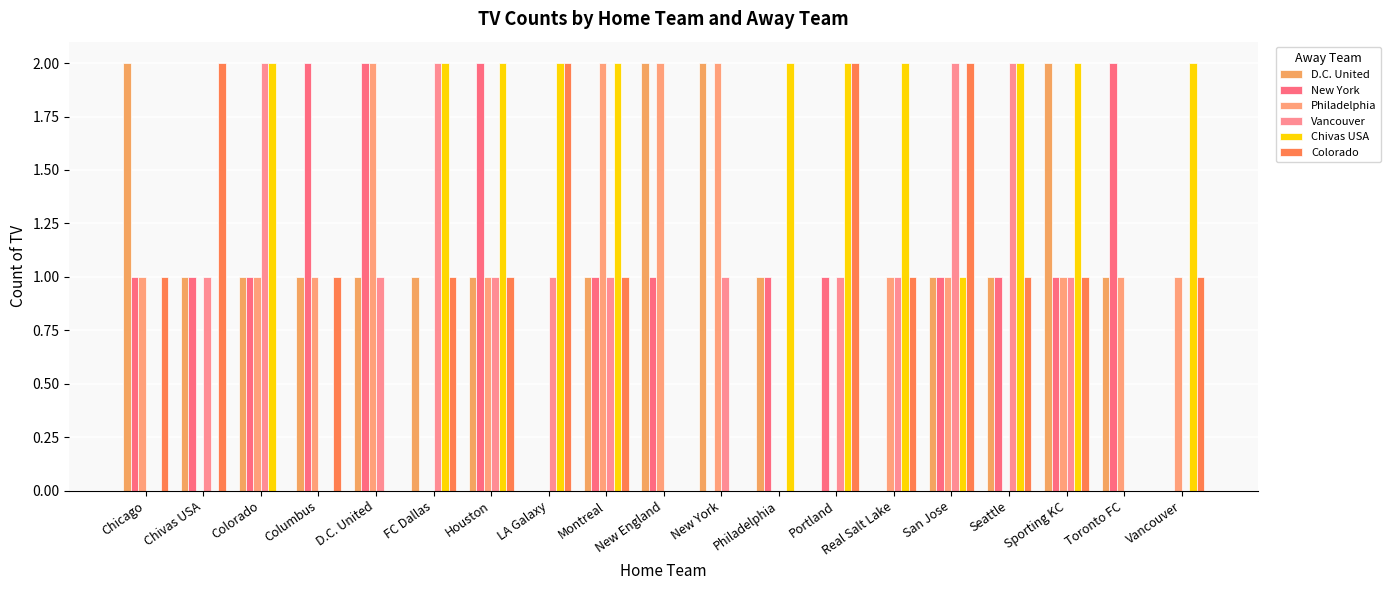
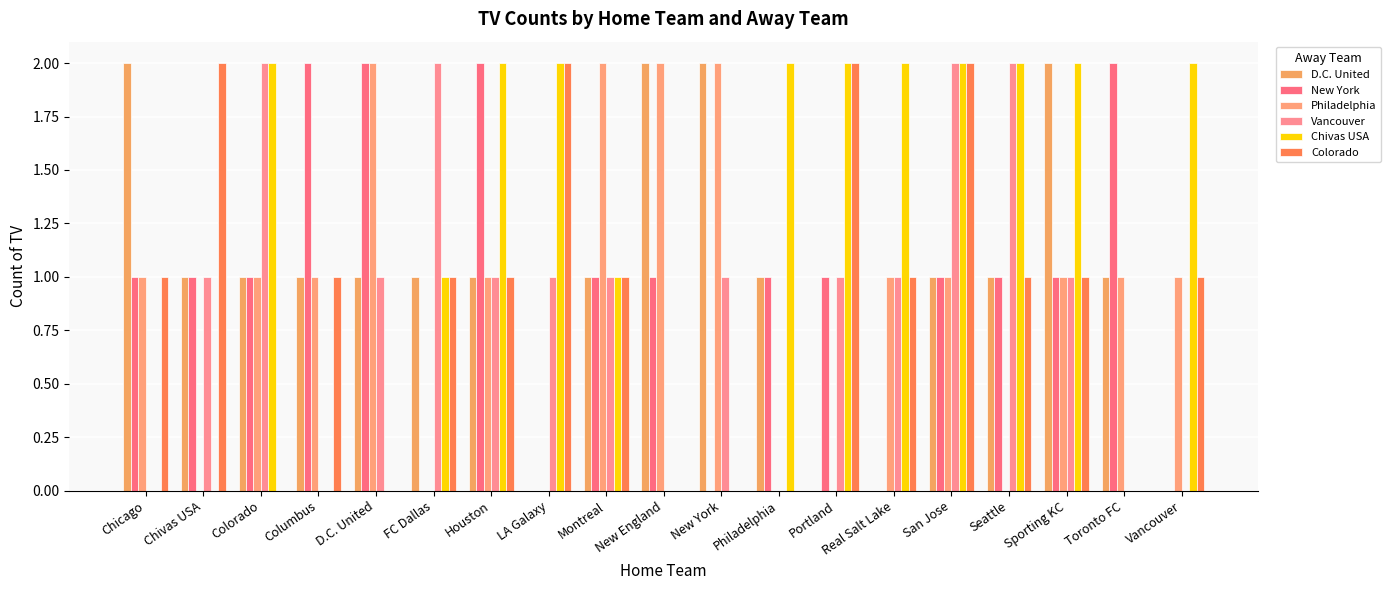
Chivas USA, FC Dallas: 2 -> 1
Chivas USA, Montreal: 2 -> 1
Chivas USA, San Jose: 1 -> 2
